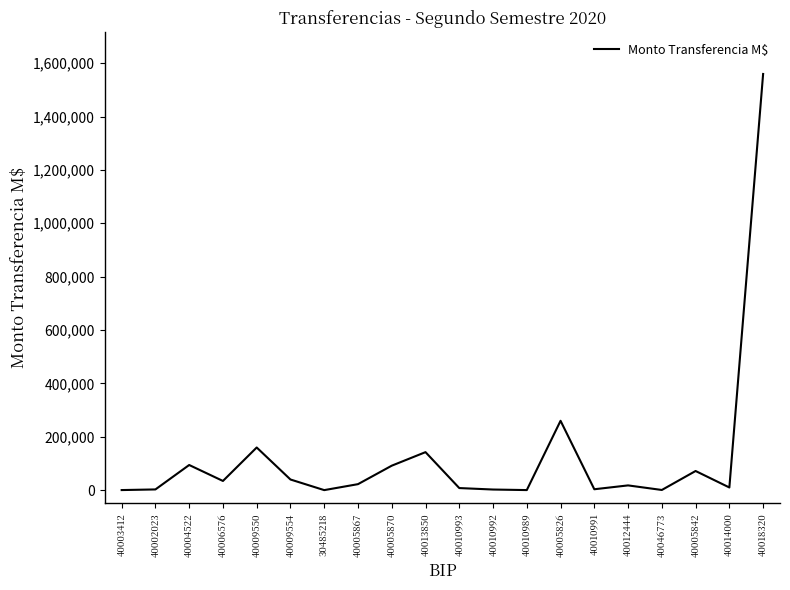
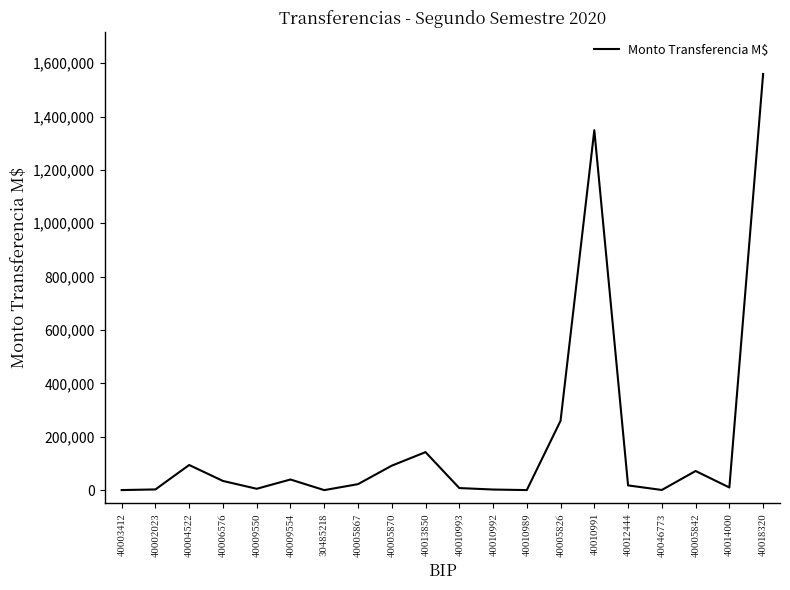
40009550: 160,000 -> 10,000
40010991: 0 -> 1,350,000
